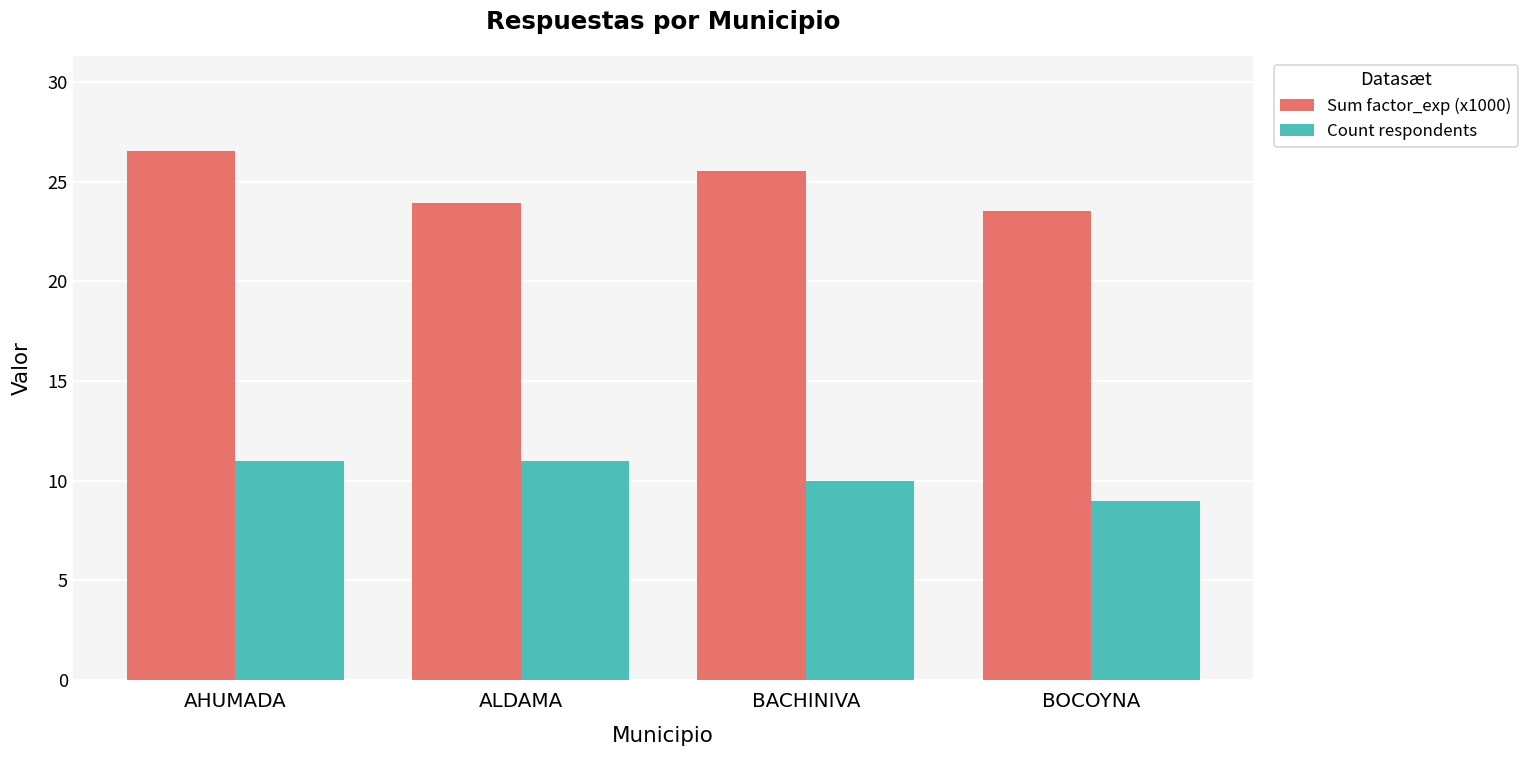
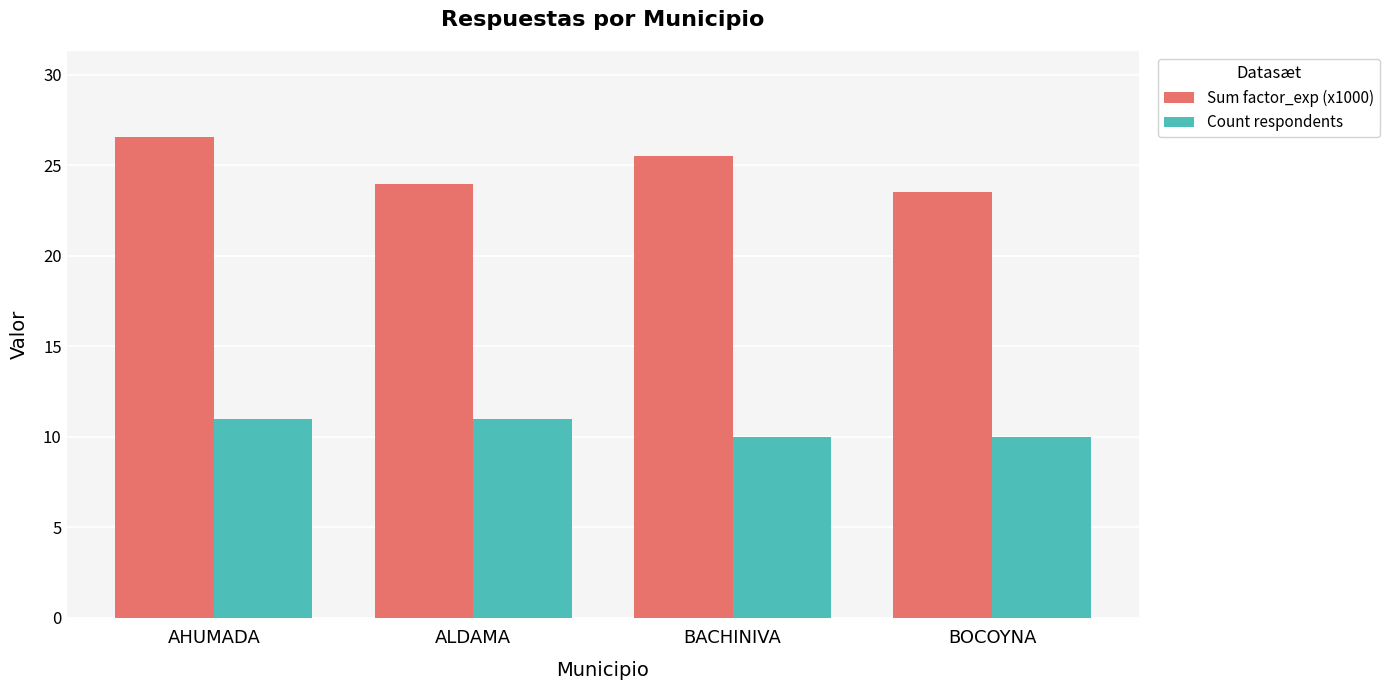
Count respondents, BOCOYNA: 9 -> 10
